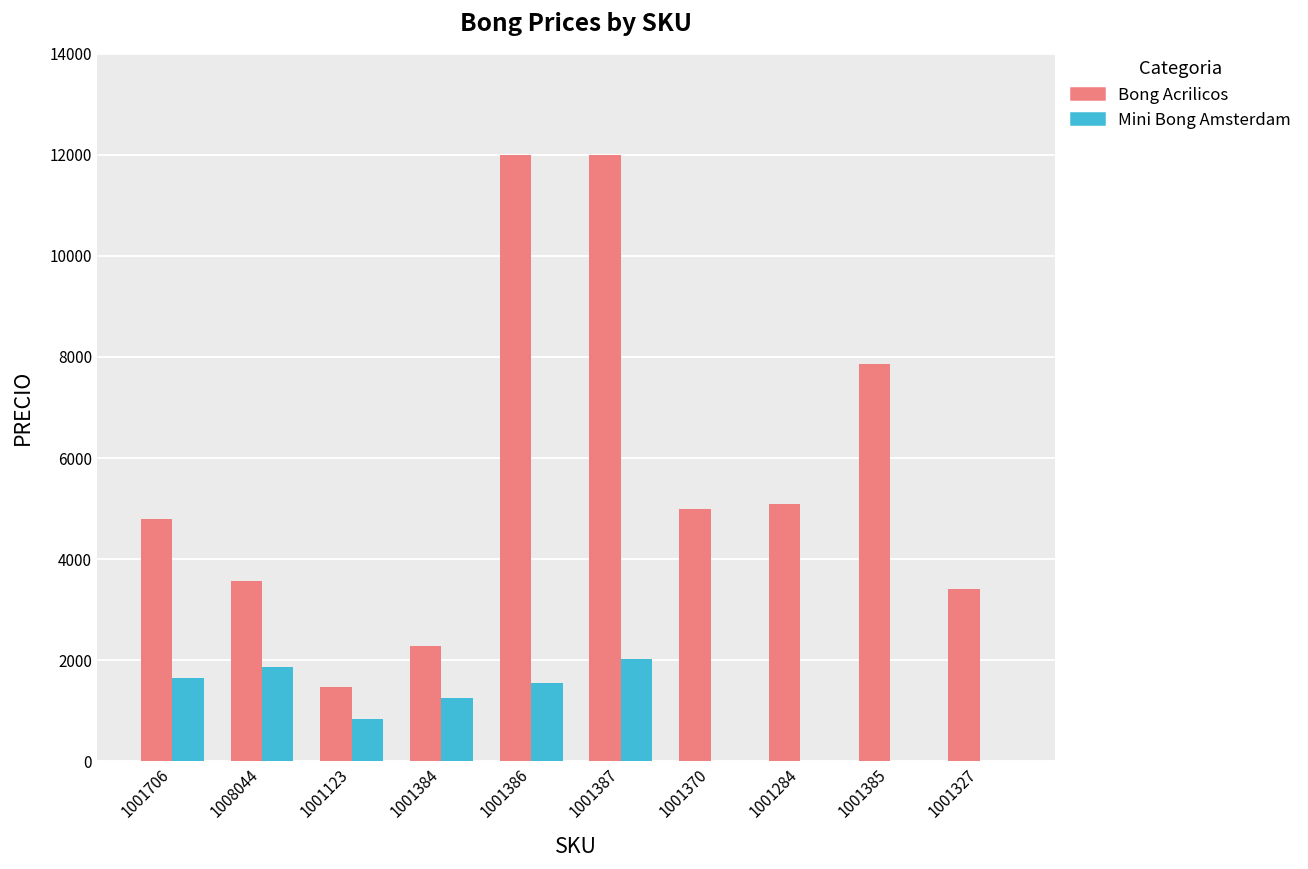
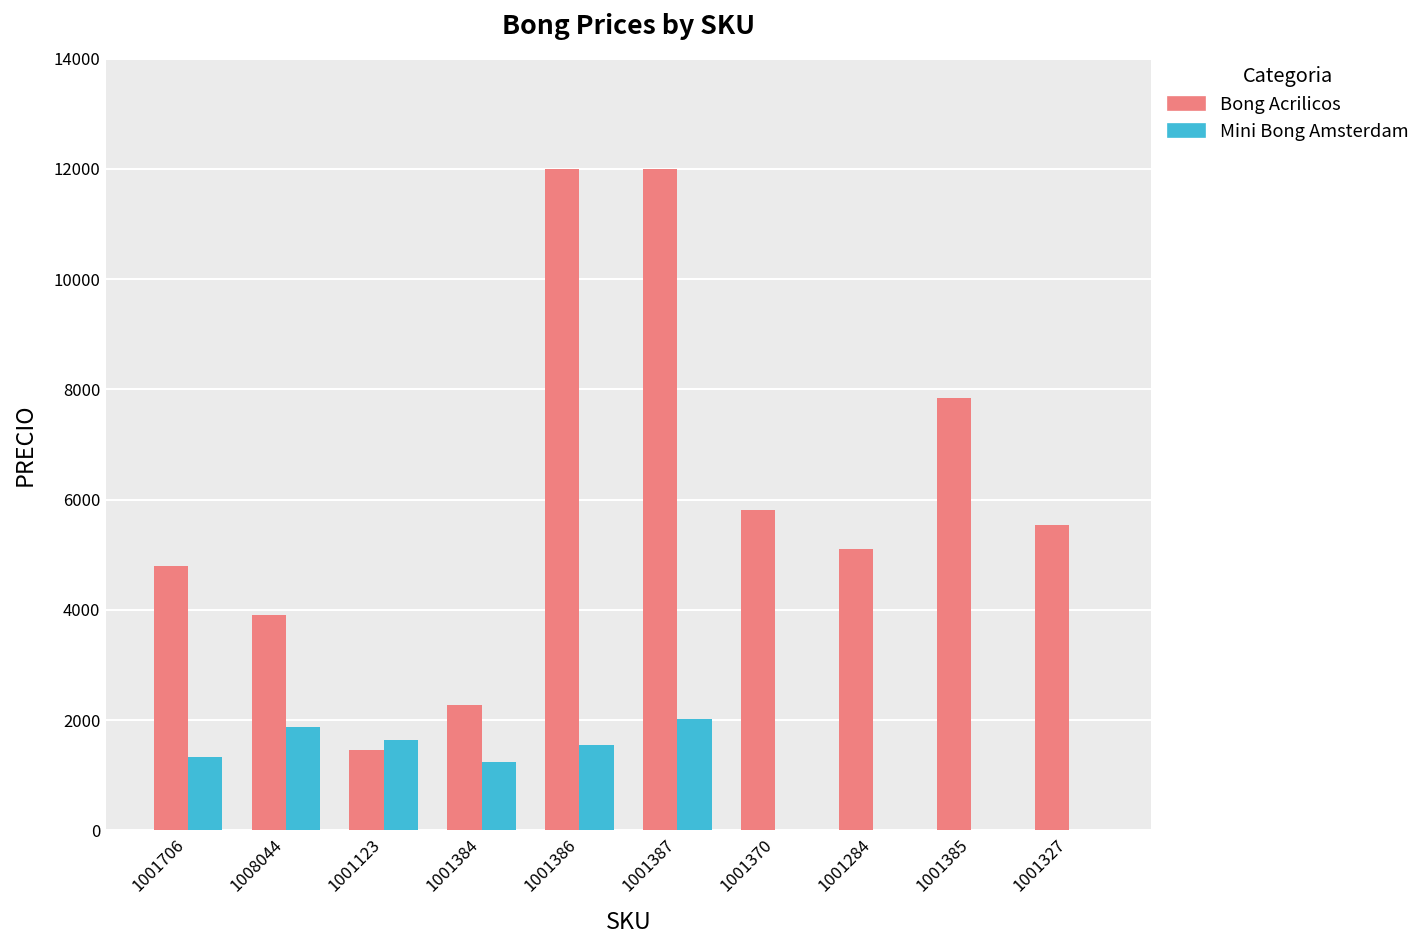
Mini Bong Amsterdam, 1001706: 1700 -> 1300
Bong Acrilicos, 1008044: 3600 -> 3900
Mini Bong Amsterdam, 1001123: 800 -> 1700
Bong Acrilicos, 1001370: 5000 -> 5800
Bong Acrilicos, 1001327: 3400 -> 5500
